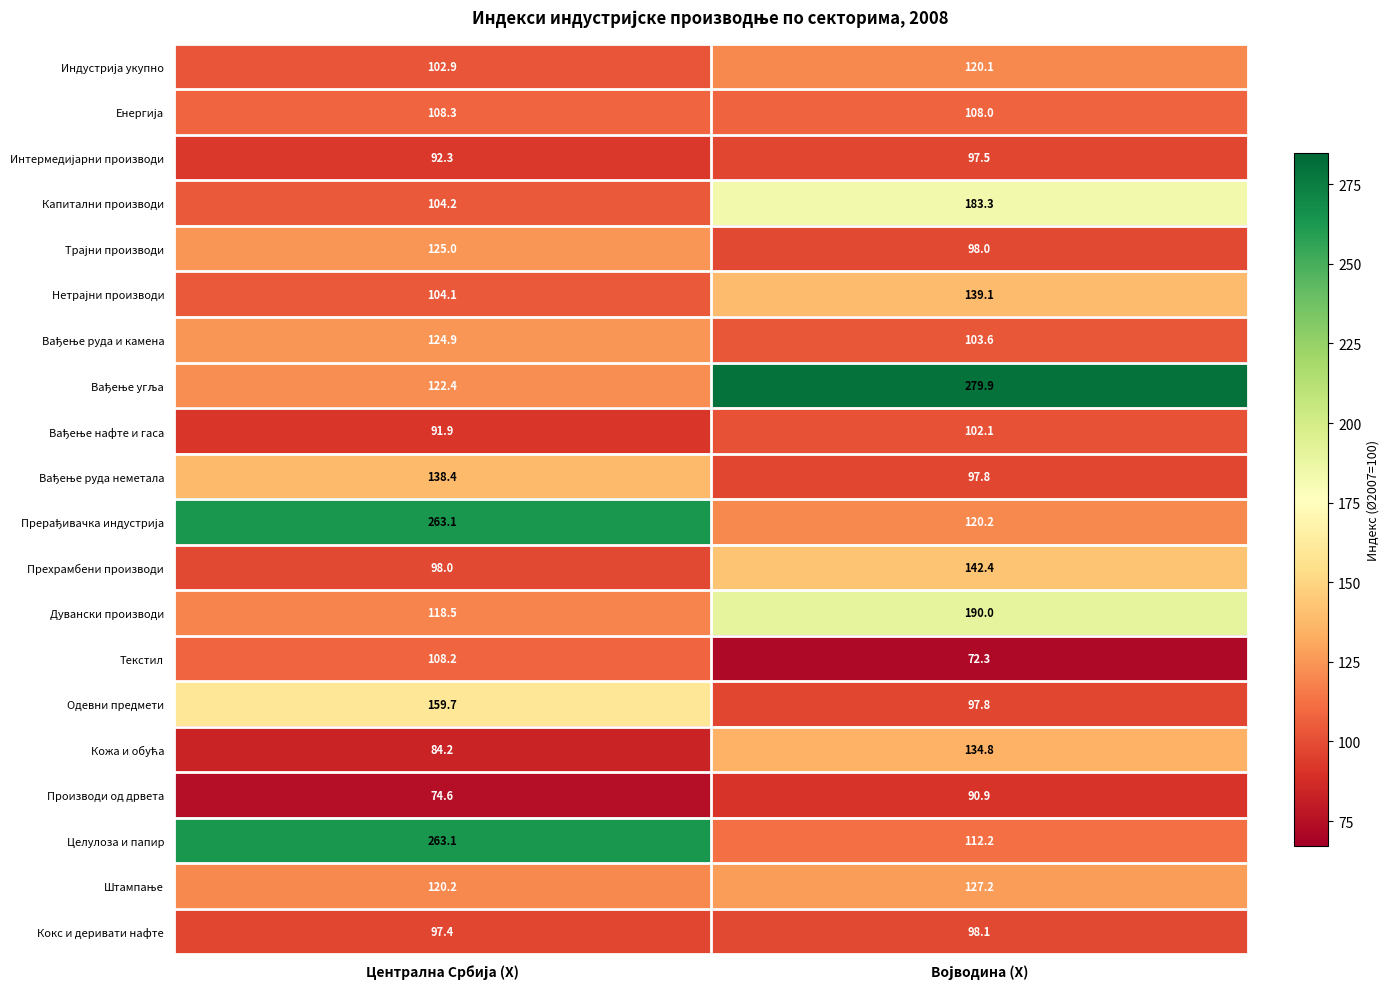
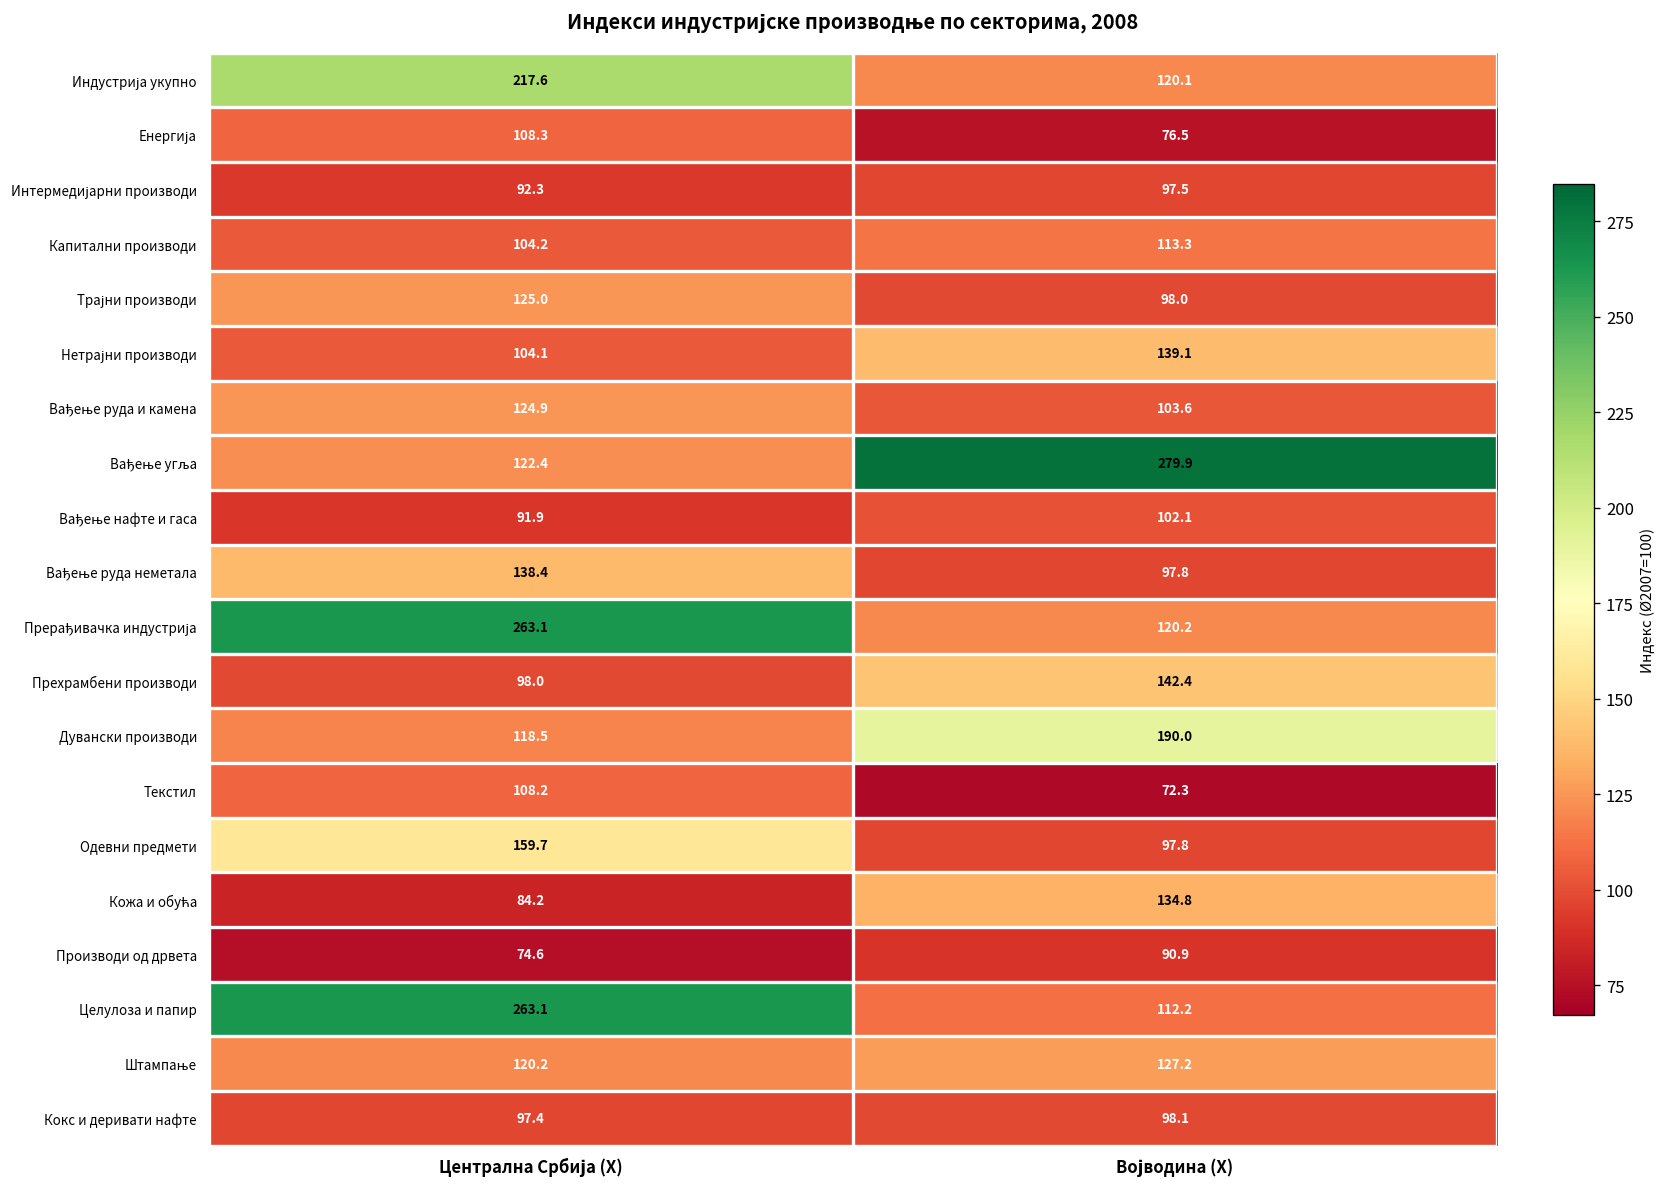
Индустрија укупно, Централна Србија (X): 102.9 -> 217.6
Енергија, Војводина (X): 108.0 -> 76.5
Капитални производи, Војводина (X): 183.3 -> 113.3
